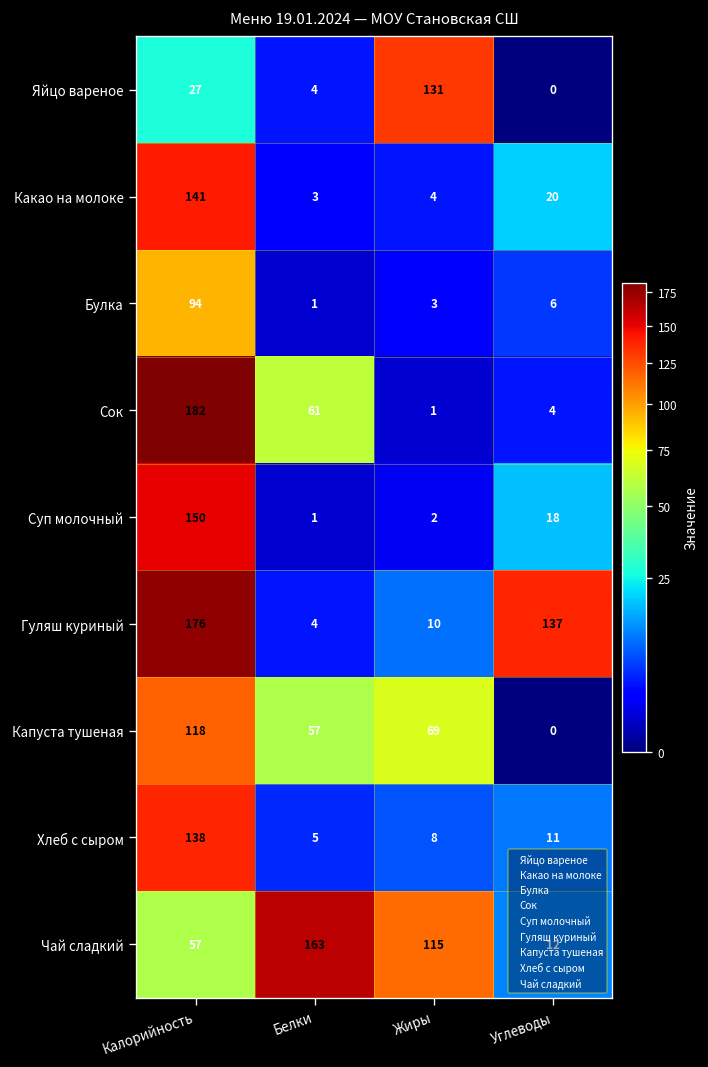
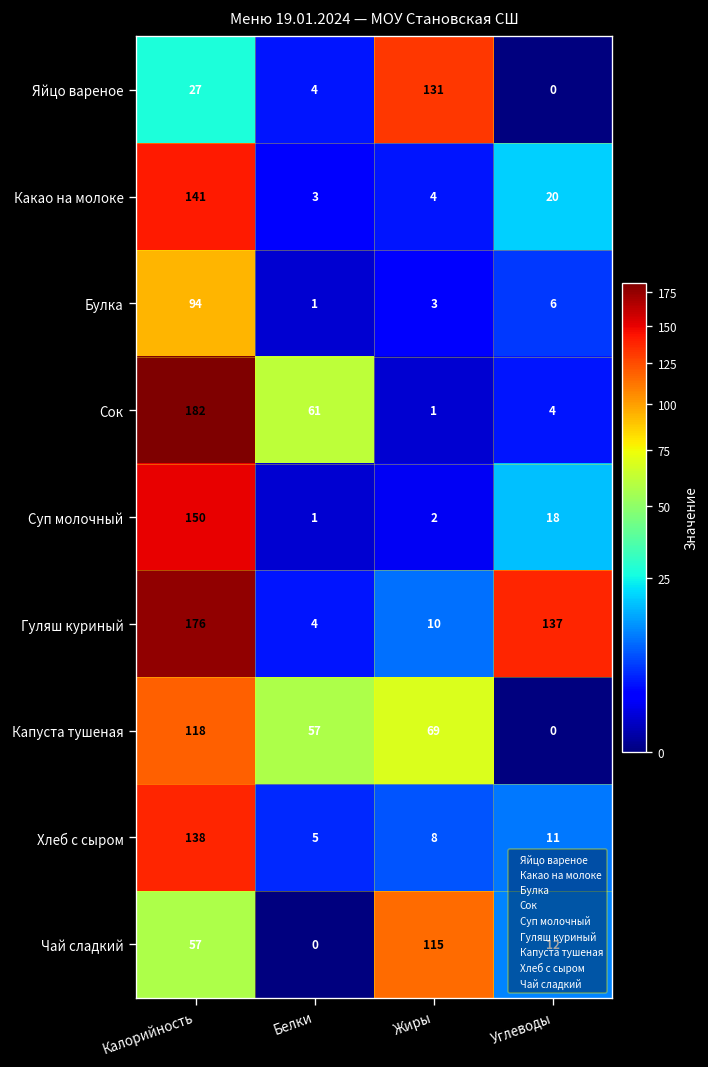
Чай сладкий, Белки: 163 -> 0
